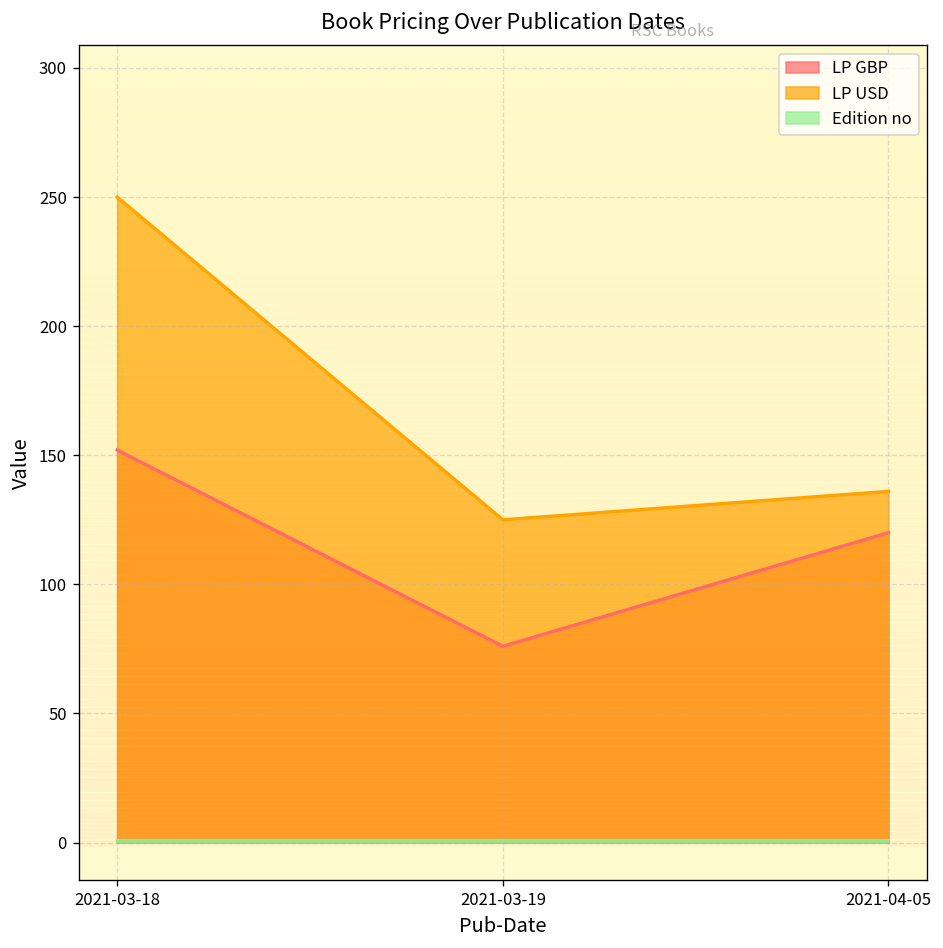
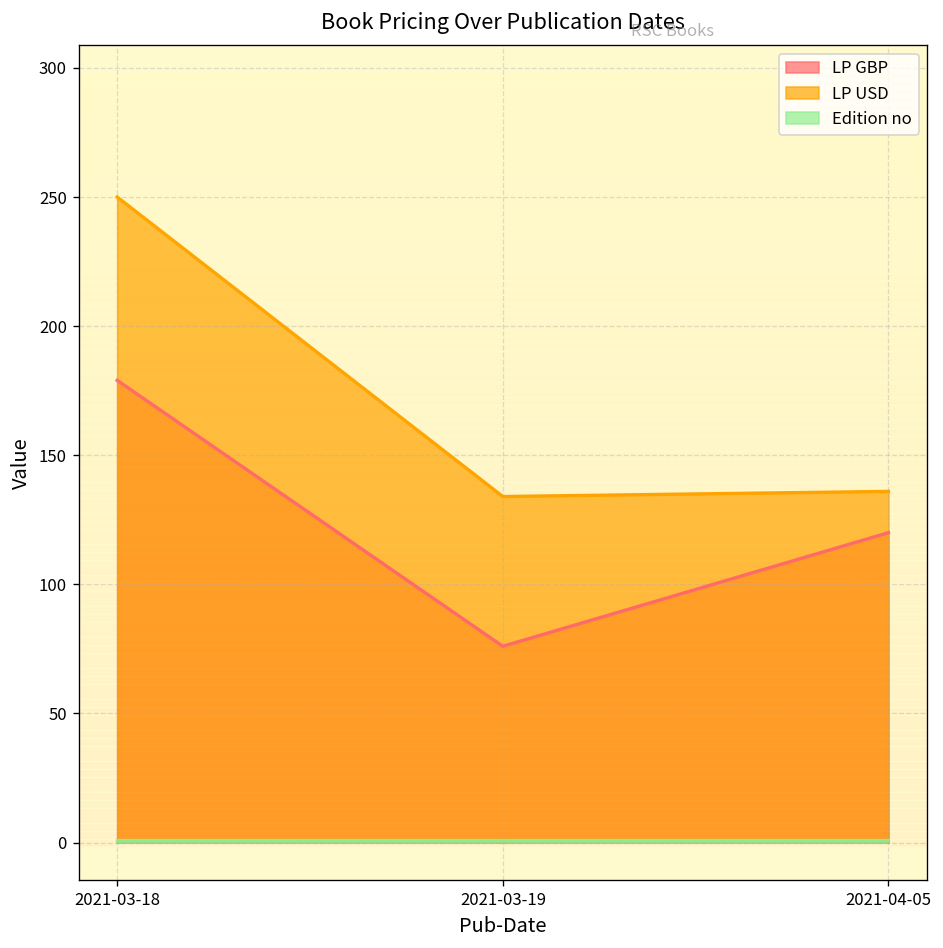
LP GBP, 2021-03-18: 152 -> 179
LP USD, 2021-03-19: 125 -> 134
